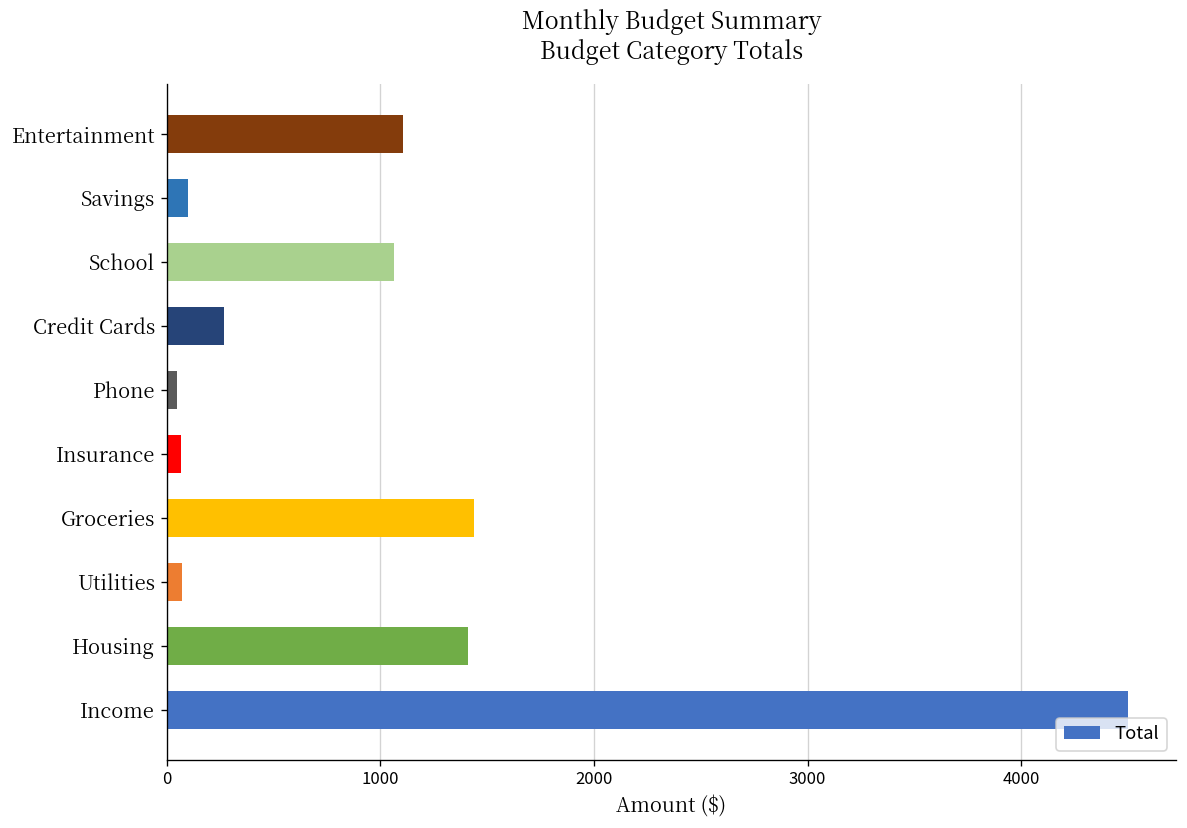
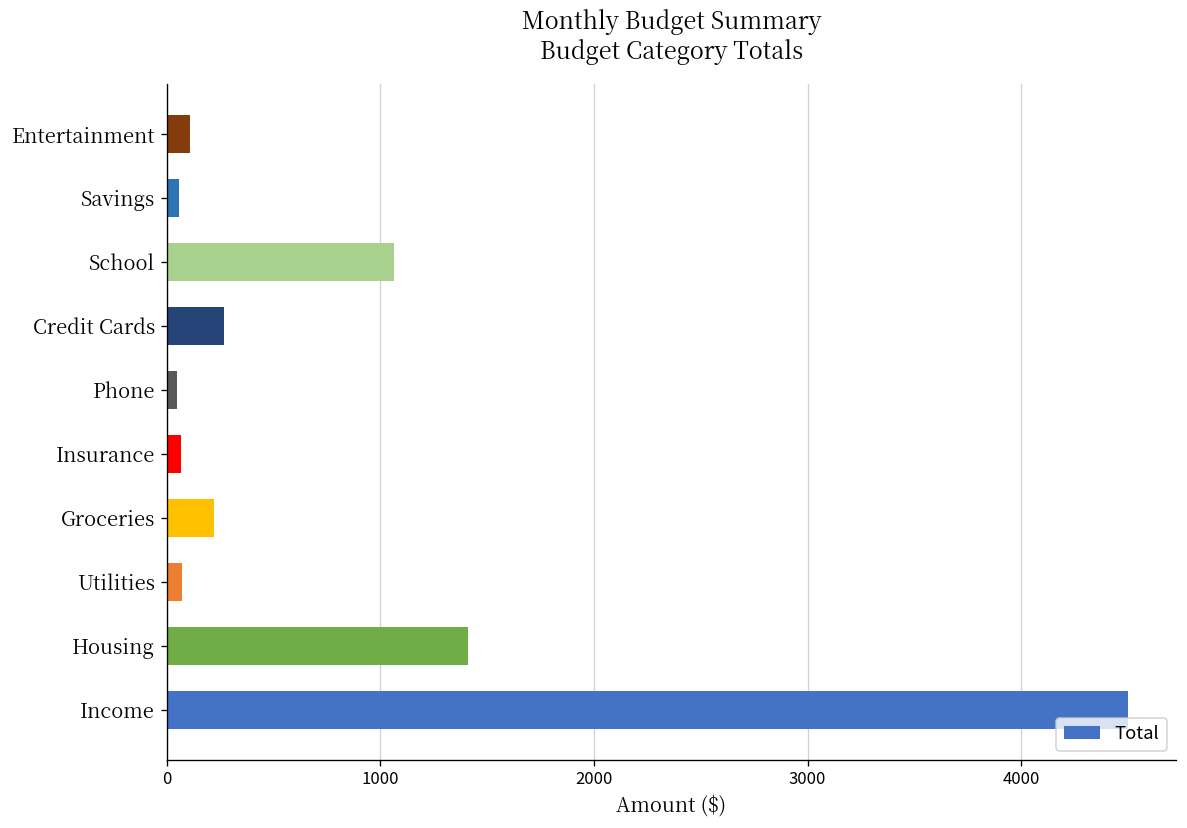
Entertainment: 1110 -> 110
Savings: 100 -> 60
Groceries: 1440 -> 220
